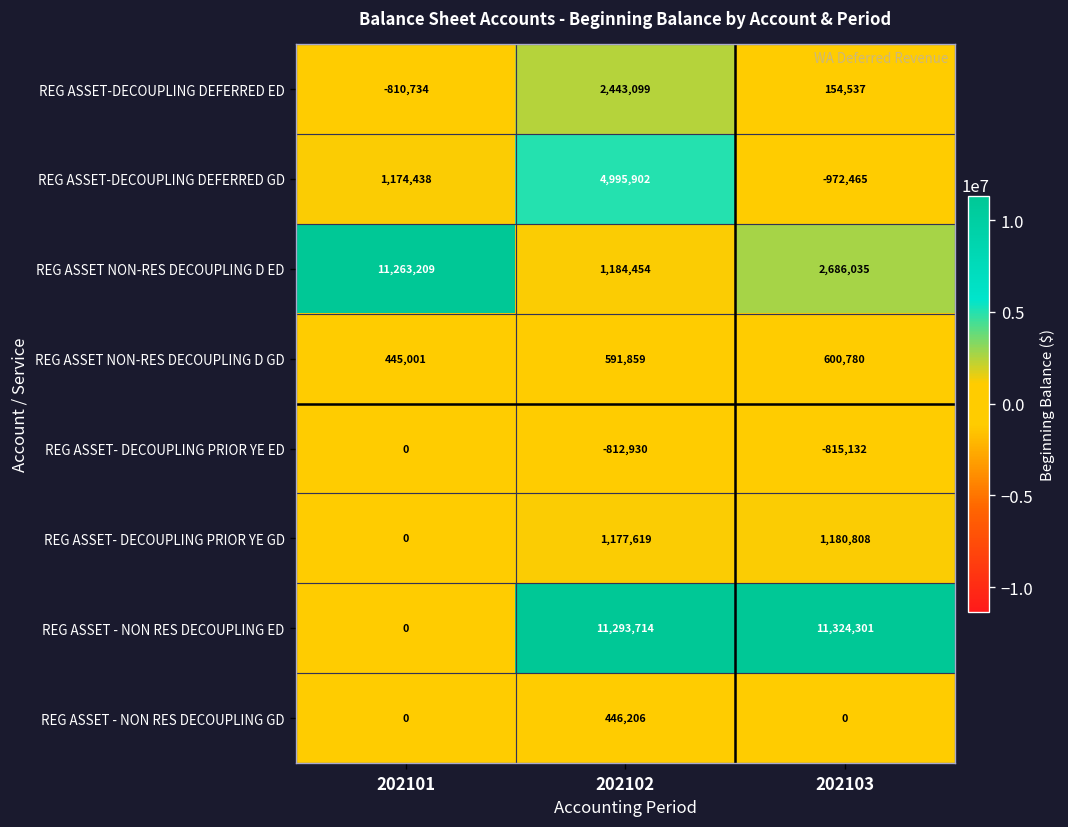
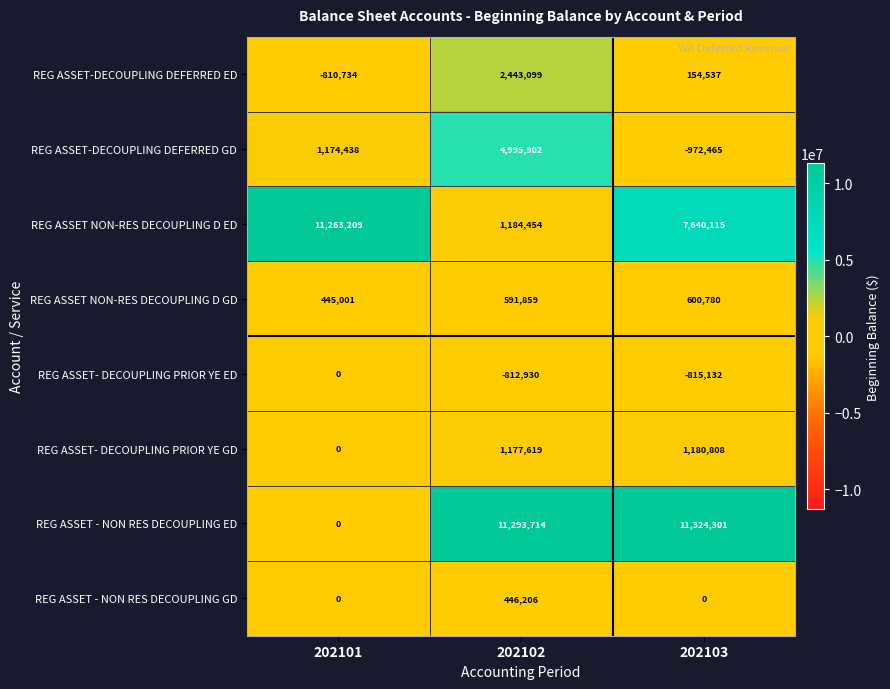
REG ASSET NON-RES DECOUPLING D ED, 202103: 2,686,035 -> 7,640,115
